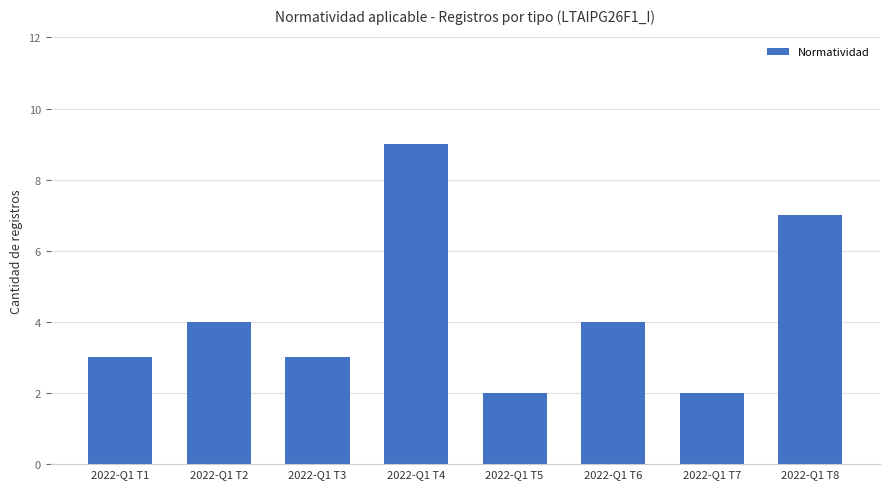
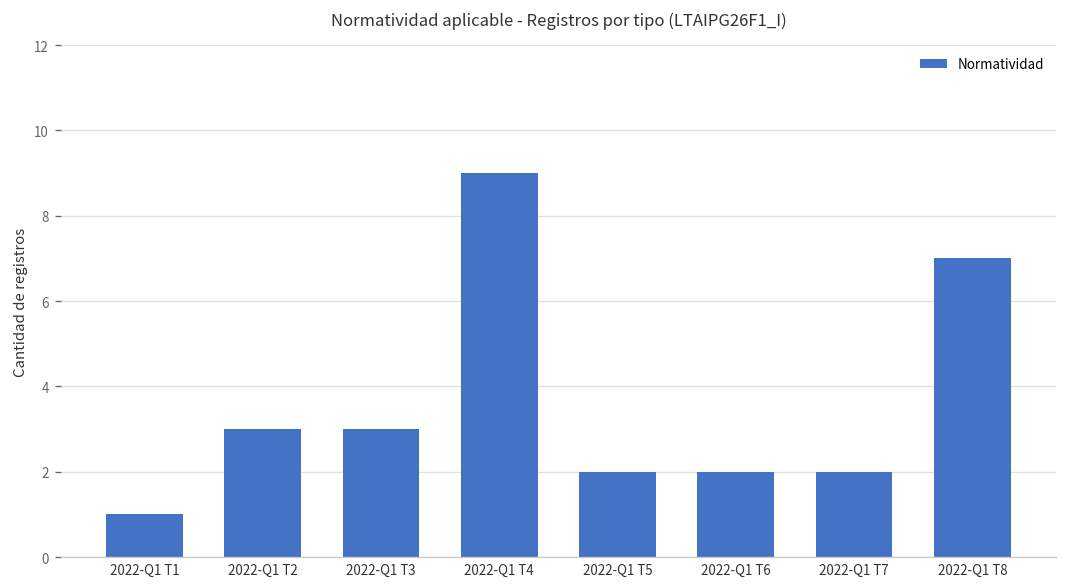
2022-Q1 T1: 3 -> 1
2022-Q1 T2: 4 -> 3
2022-Q1 T6: 4 -> 2
